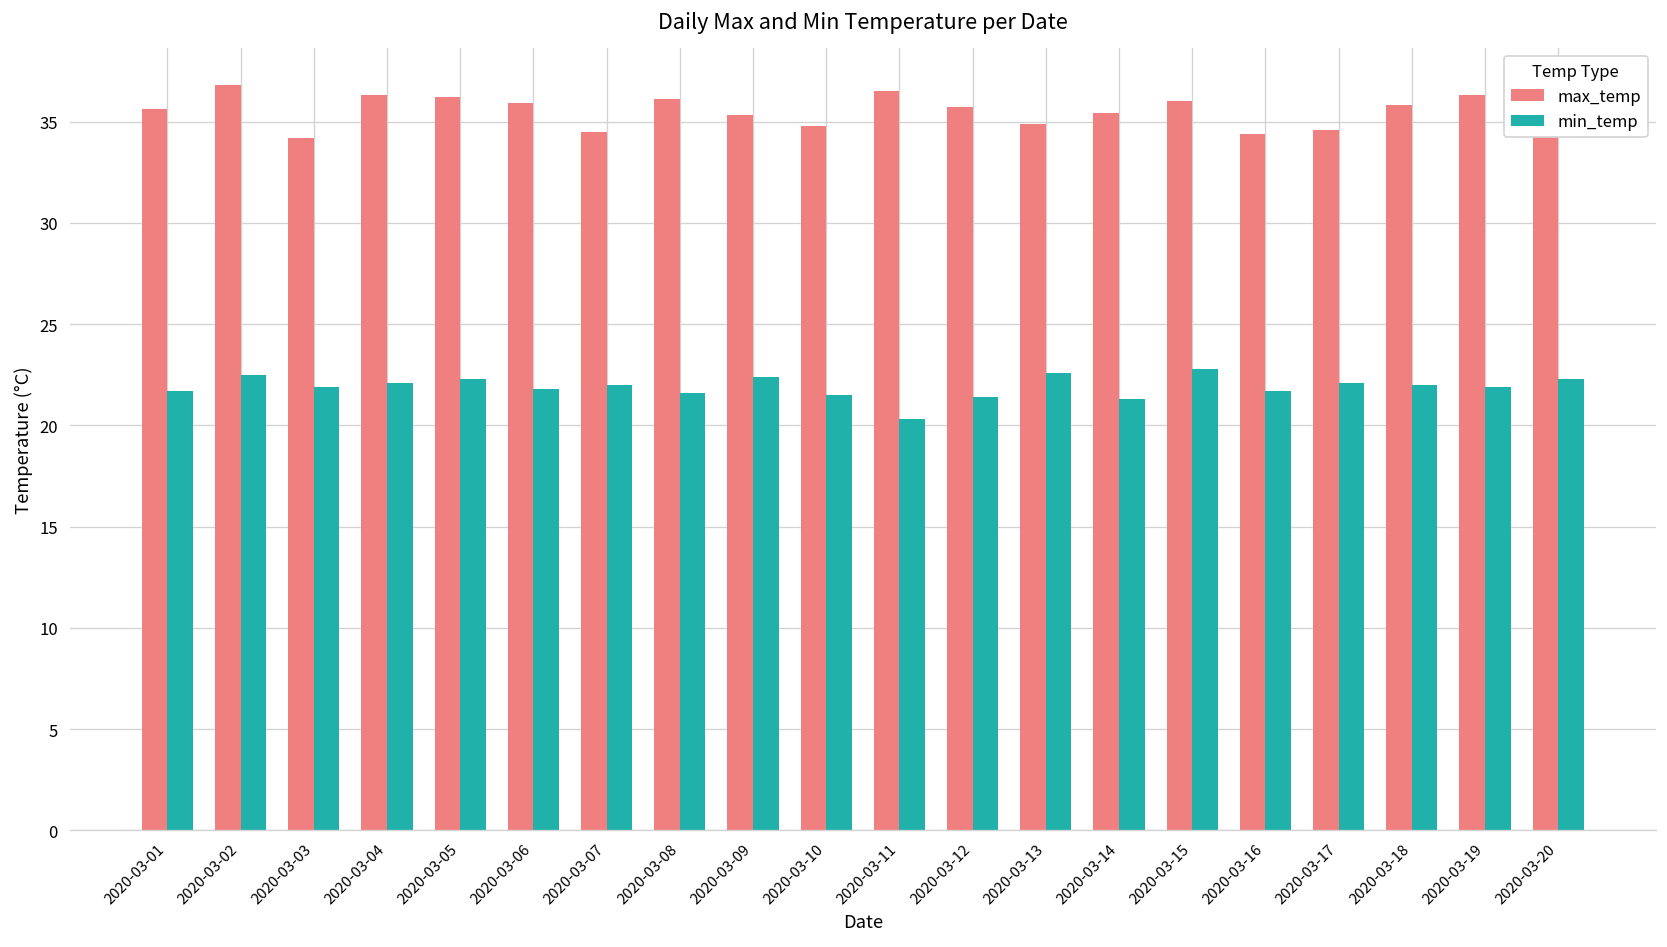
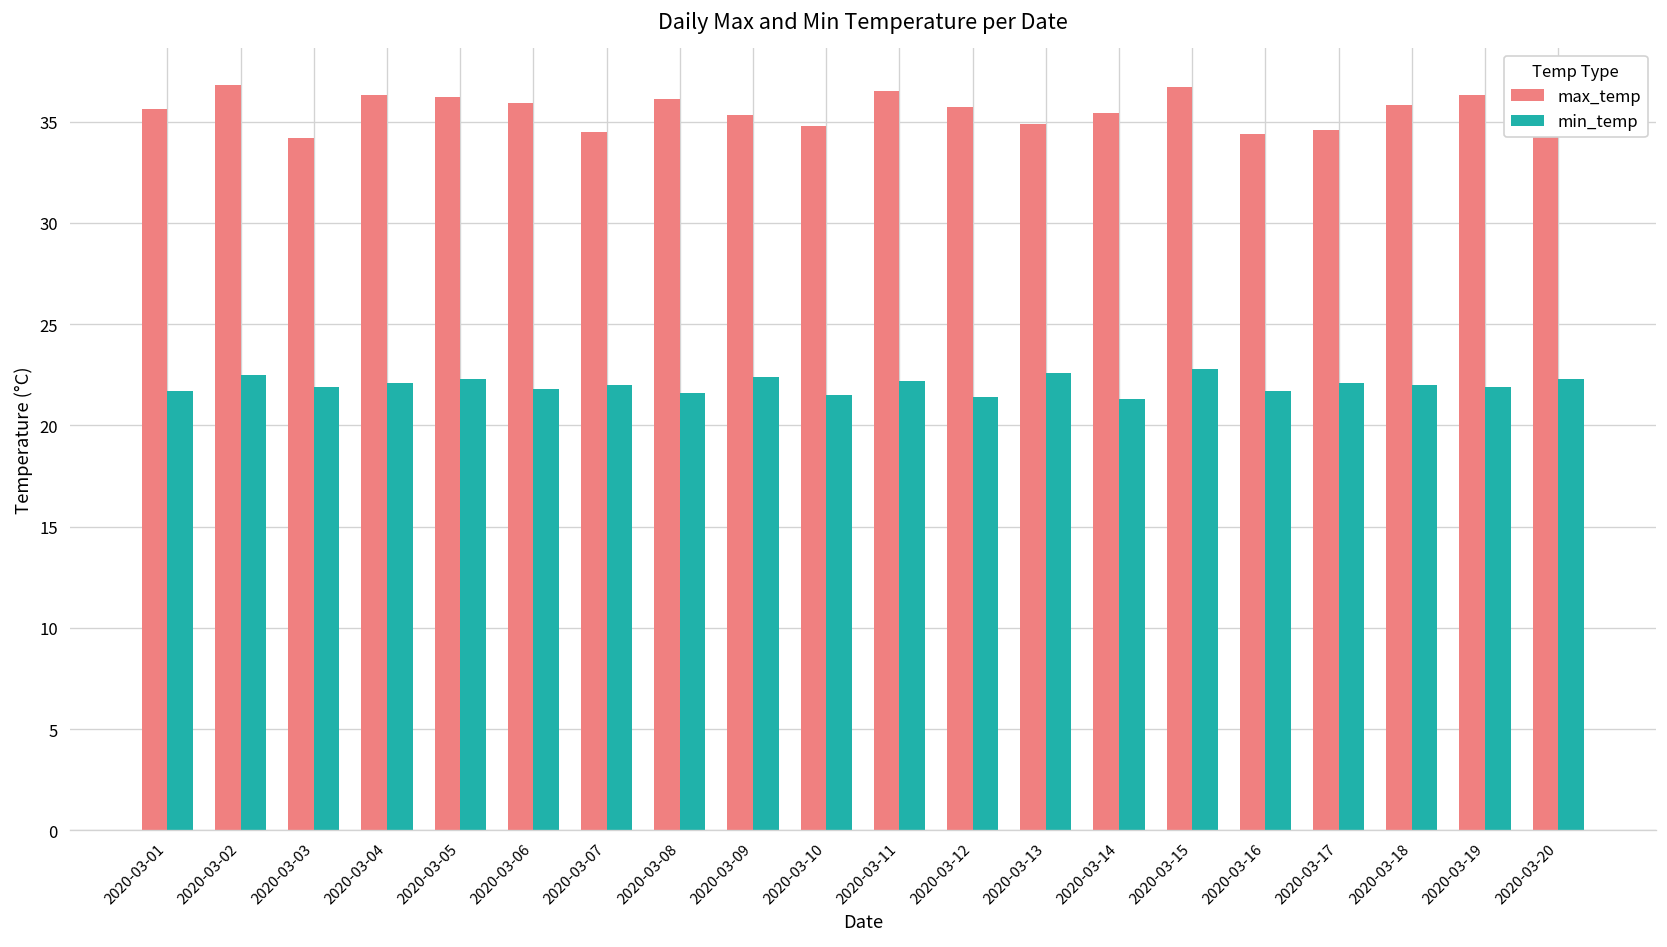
min_temp, 2020-03-11: 20.3 -> 22.2
max_temp, 2020-03-15: 36.0 -> 36.7
